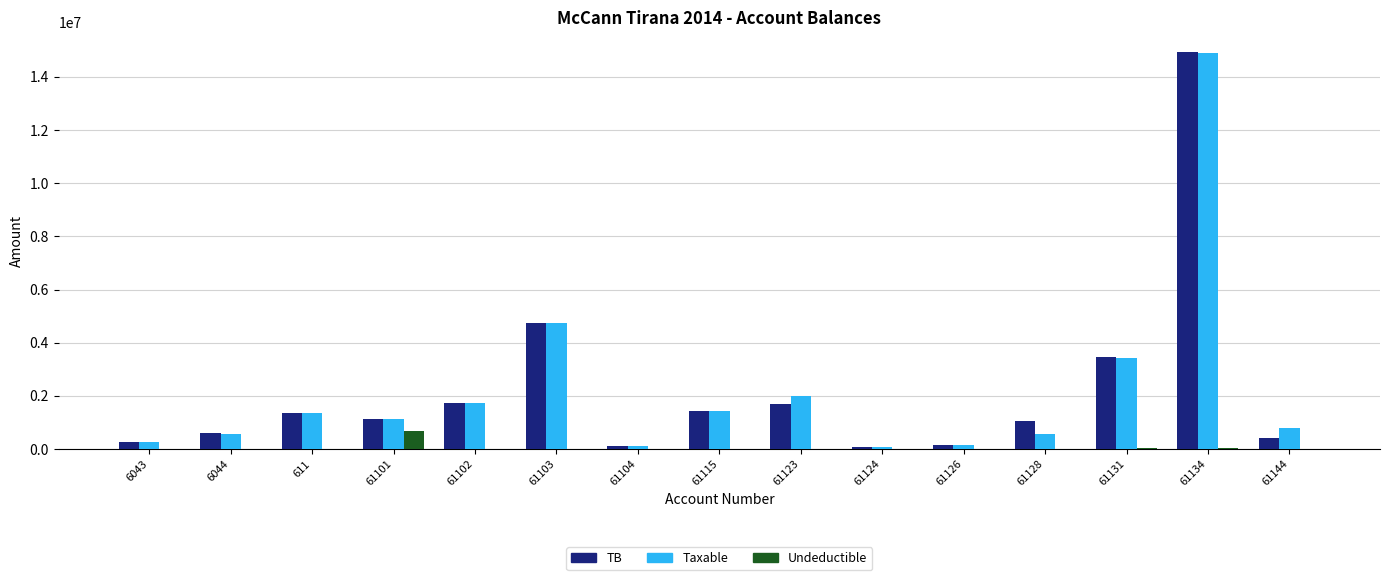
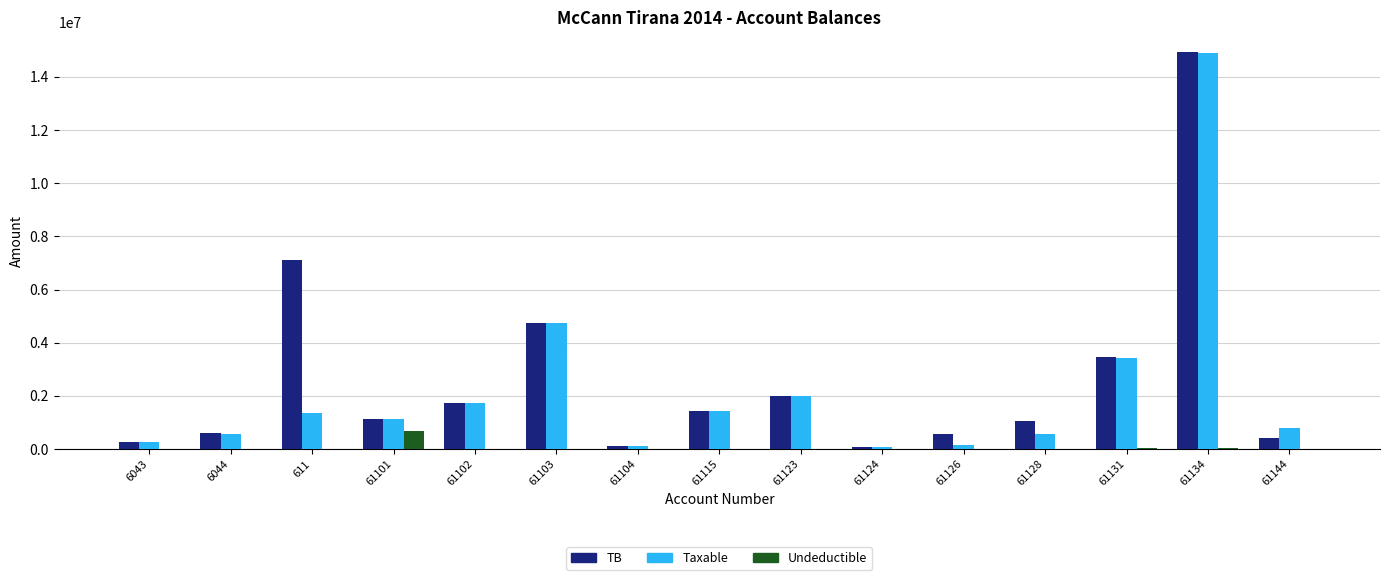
TB, 611: 1400000 -> 7100000
TB, 61123: 1700000 -> 2000000
TB, 61126: 200000 -> 600000
